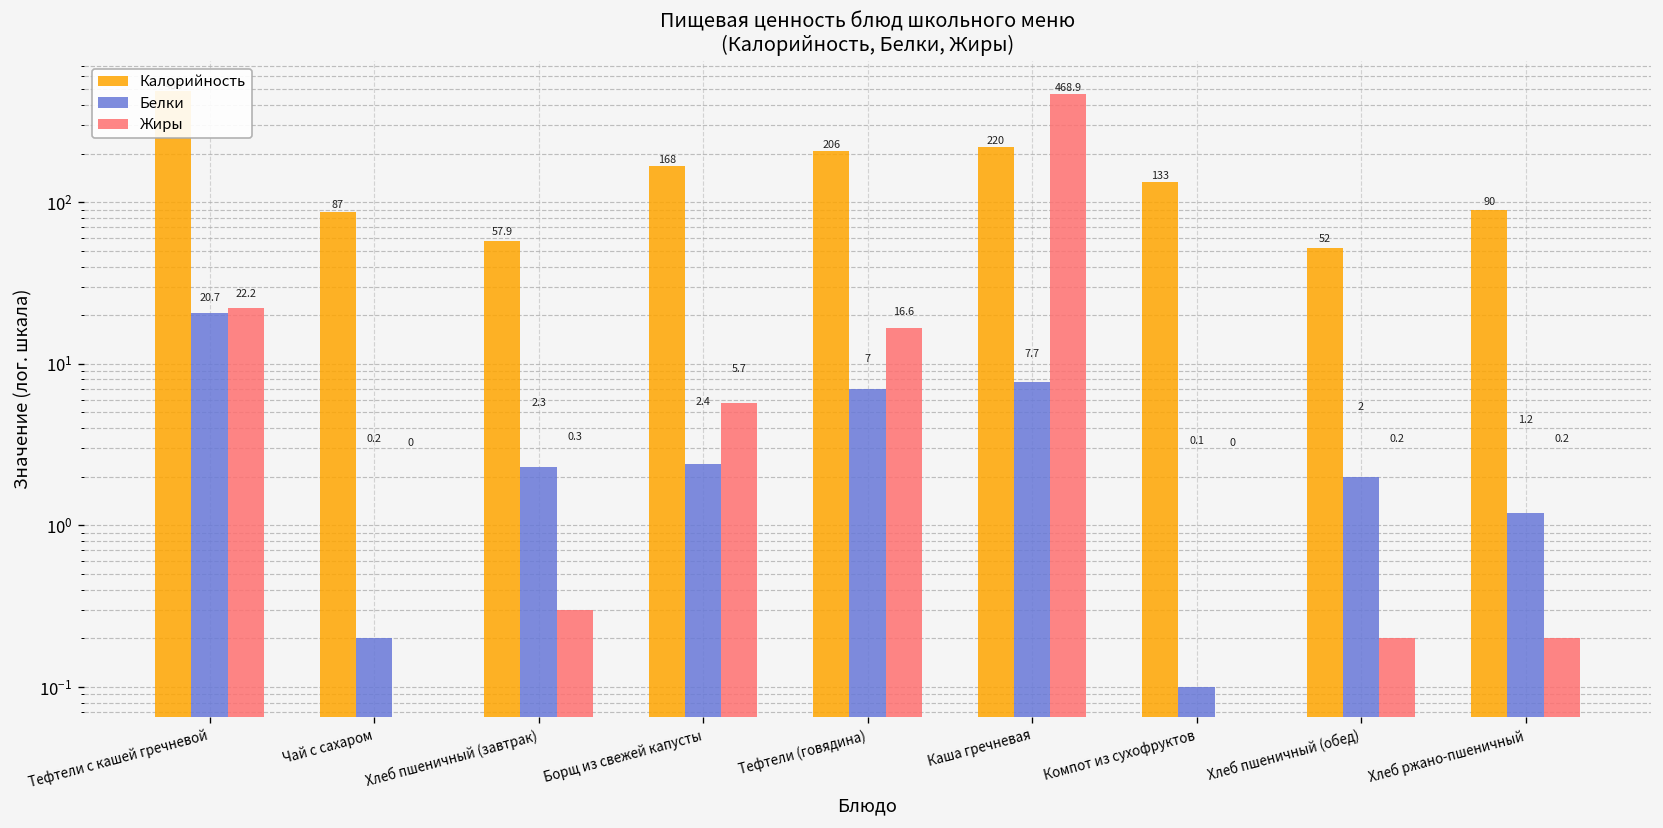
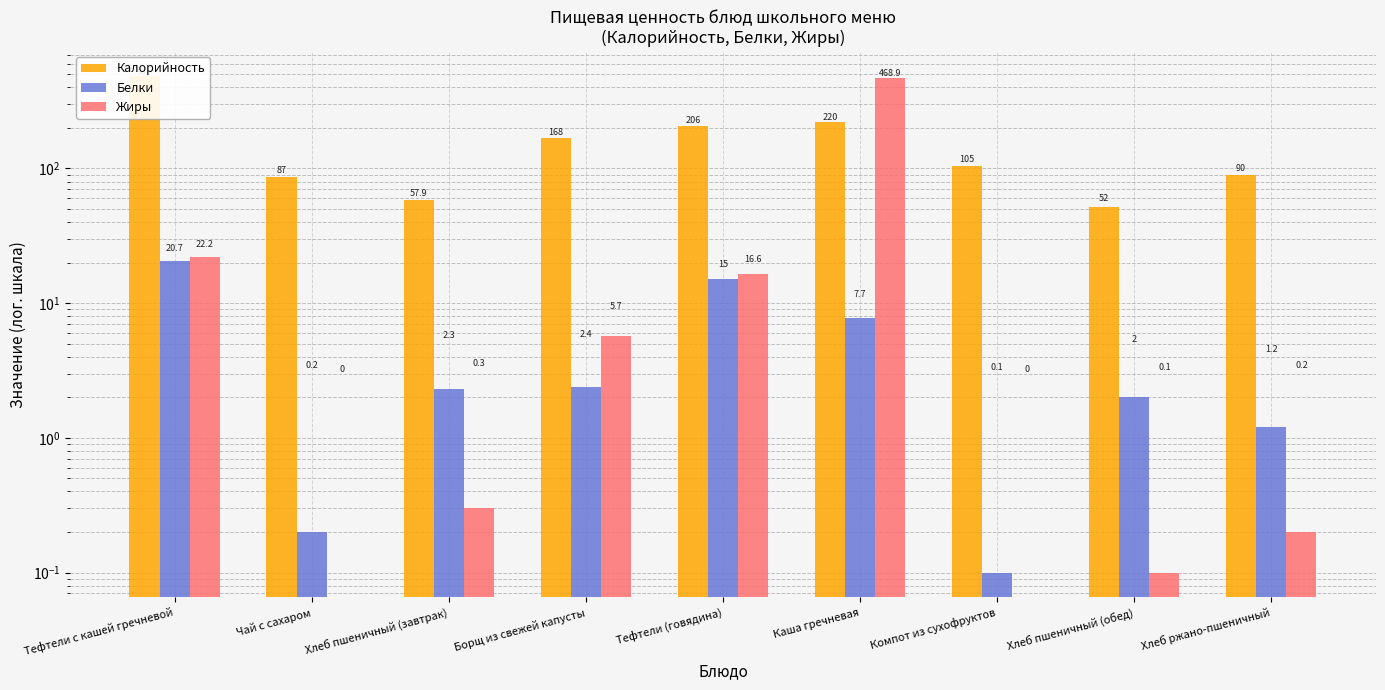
Белки, Тефтели (говядина): 7 -> 15
Калорийность, Компот из сухофруктов: 133 -> 105
Жиры, Хлеб пшеничный (обед): 0.2 -> 0.1
